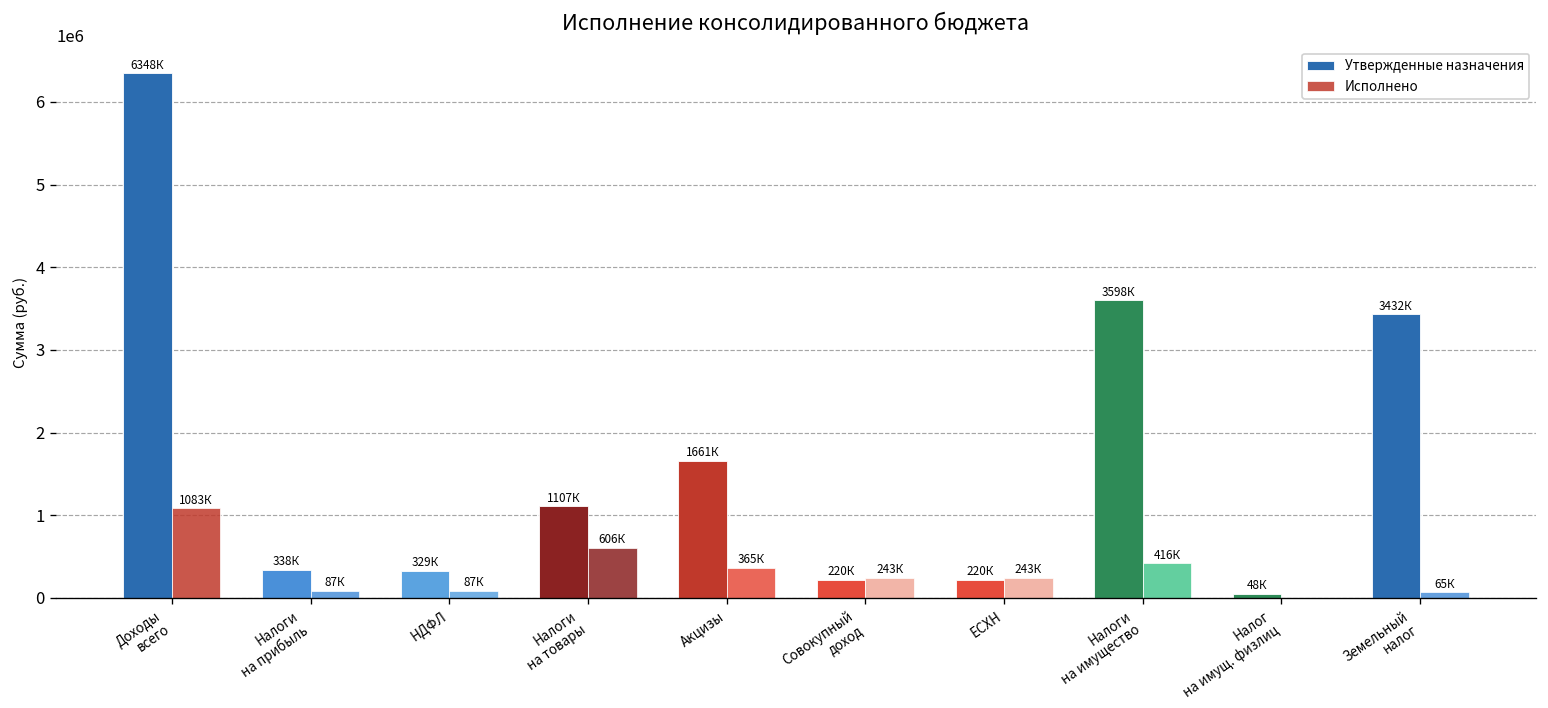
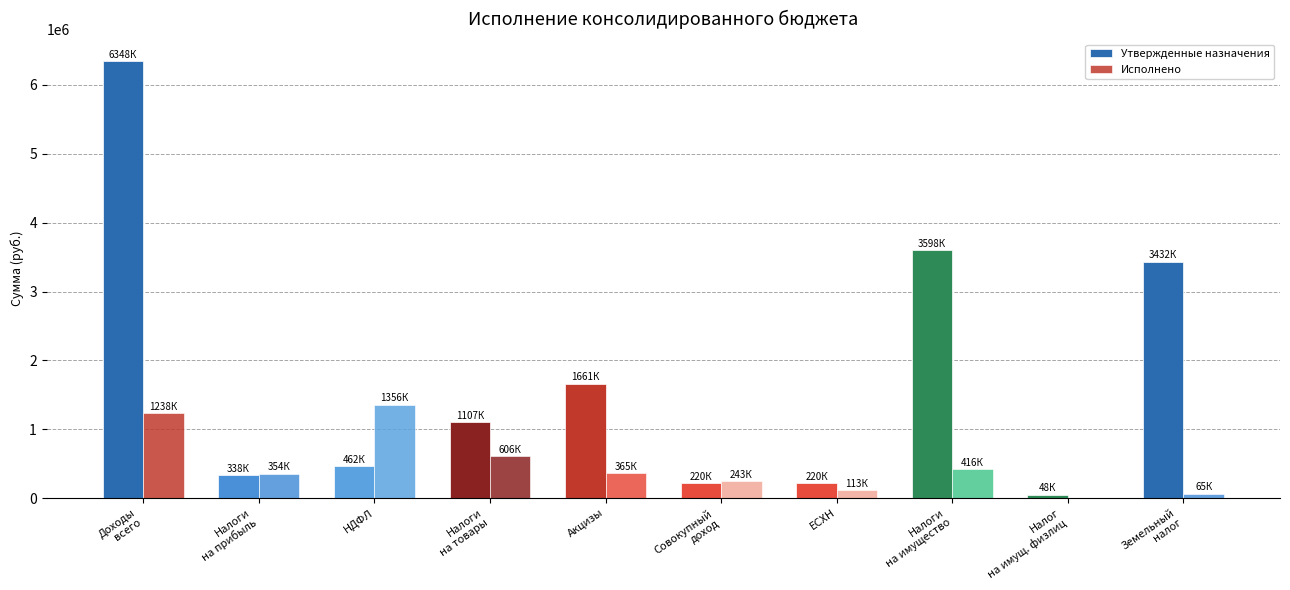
Исполнено, Доходы всего: 1083К -> 1238К
Исполнено, Налоги на прибыль: 87К -> 354К
Утвержденные назначения, НДФЛ: 329К -> 462К
Исполнено, НДФЛ: 87К -> 1356К
Исполнено, ЕСХН: 243К -> 113К
